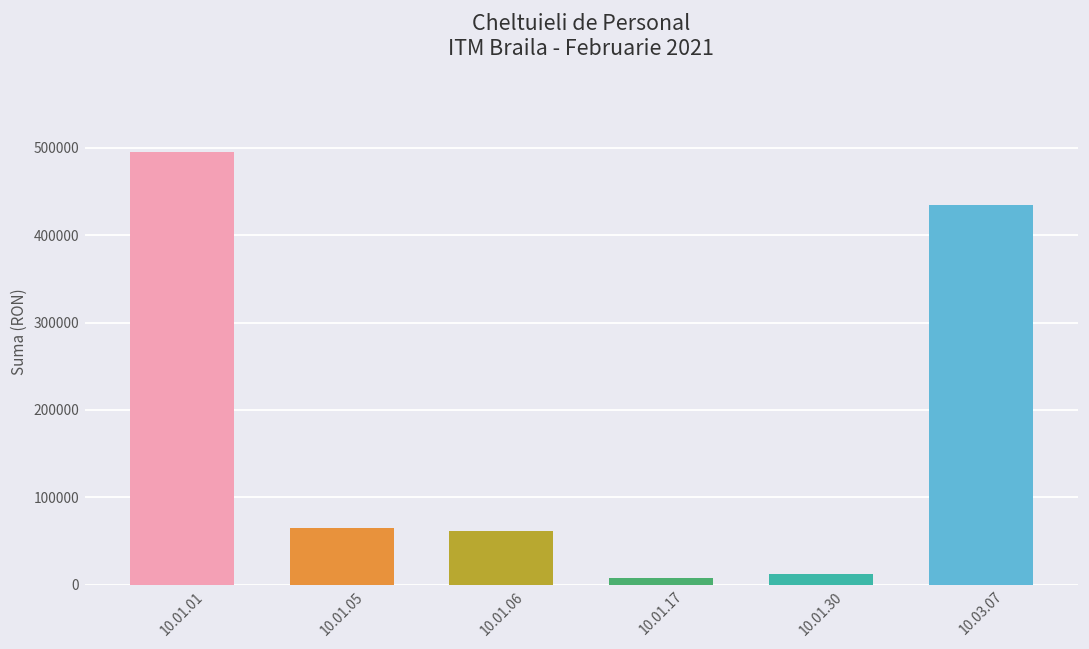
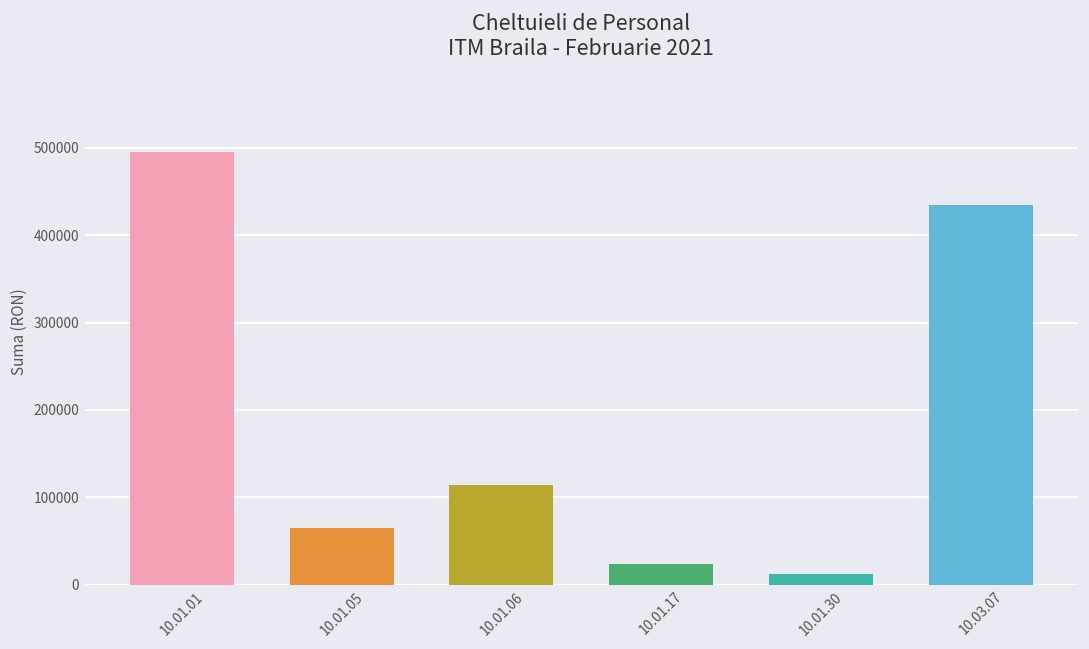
10.01.06: 60000 -> 110000
10.01.17: 10000 -> 20000
